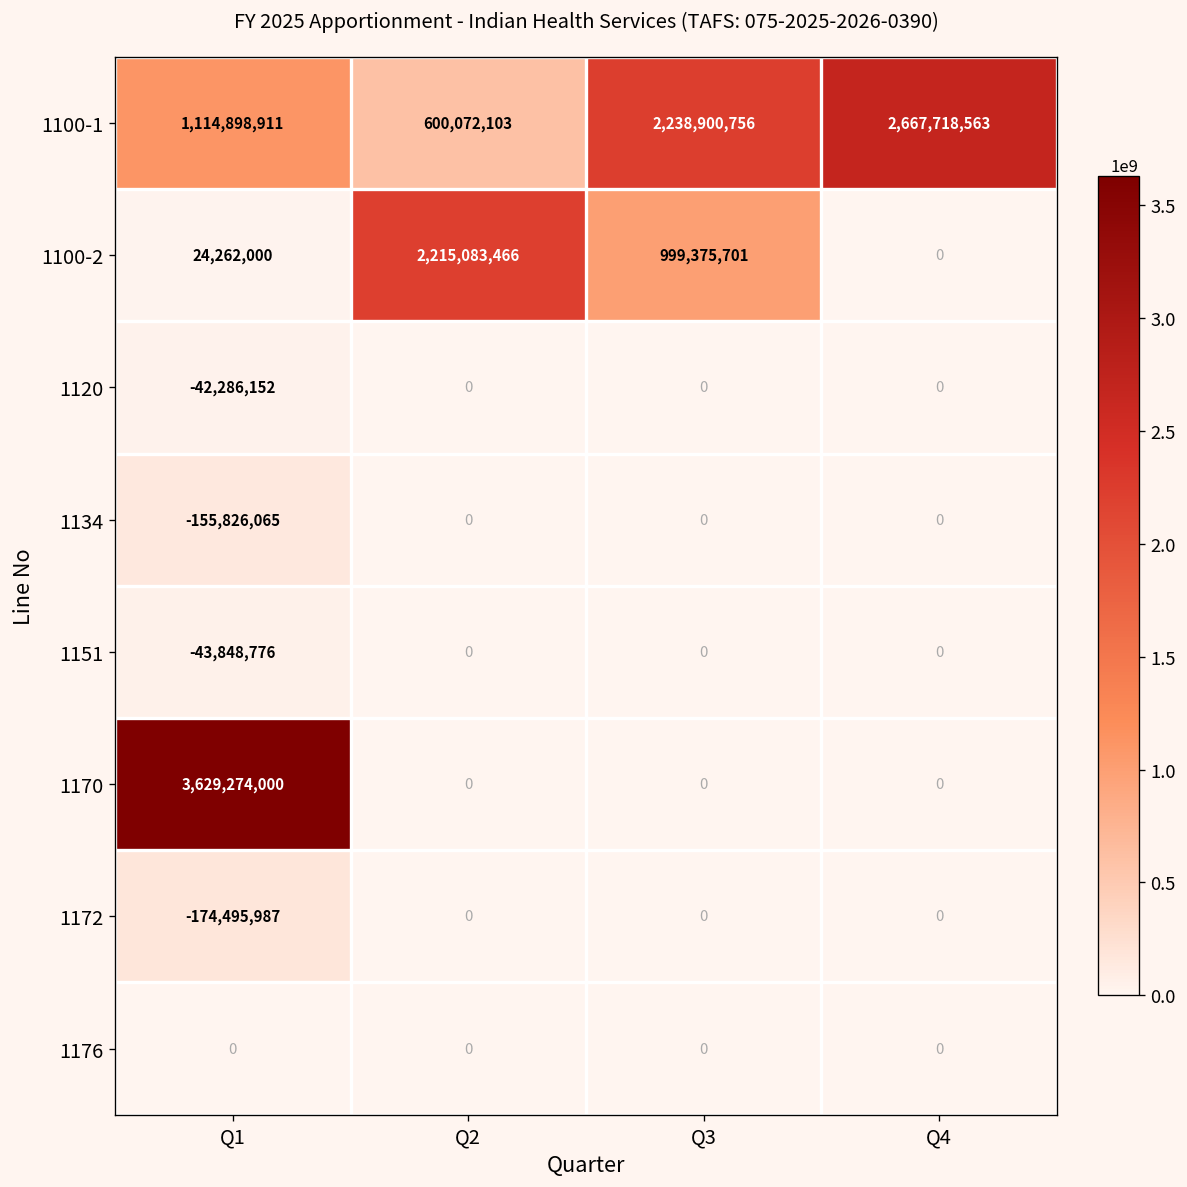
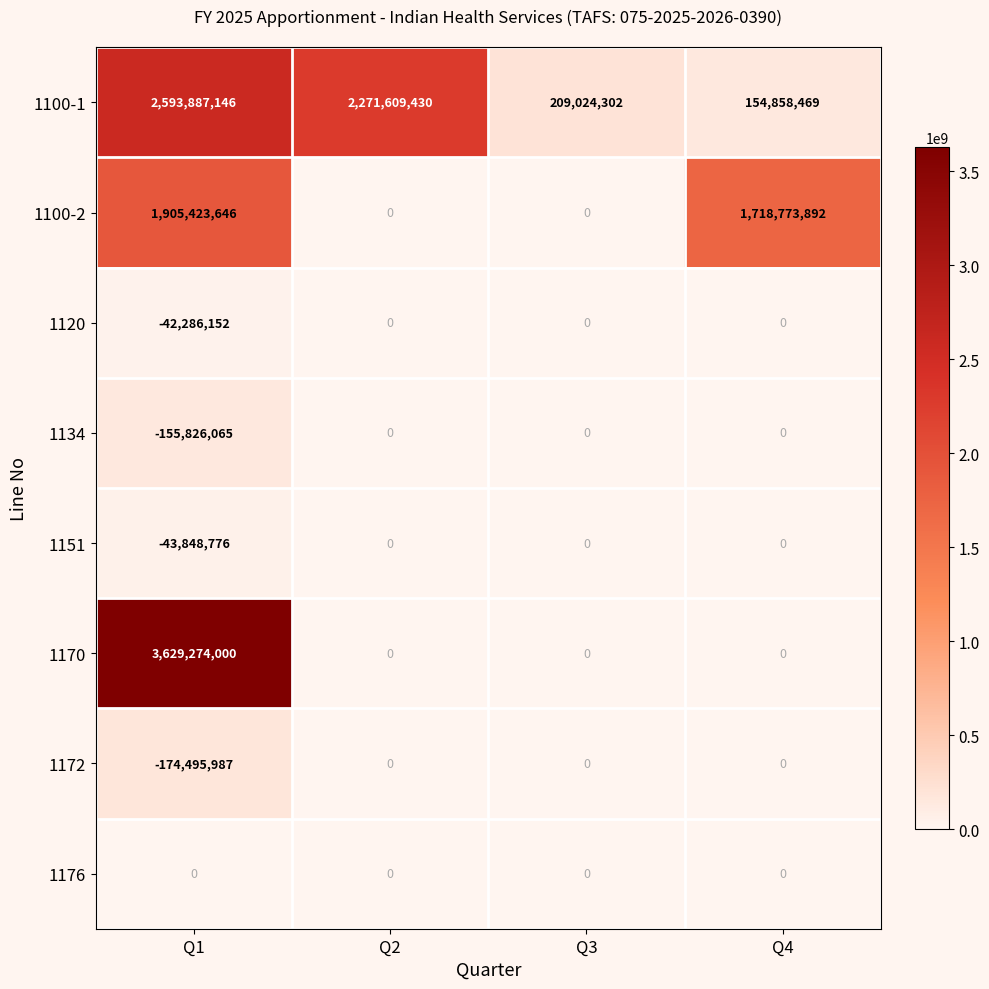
1100-1, Q1: 1,114,898,911 -> 2,593,887,146
1100-1, Q2: 600,072,103 -> 2,271,609,430
1100-1, Q3: 2,238,900,756 -> 209,024,302
1100-1, Q4: 2,667,718,563 -> 154,858,469
1100-2, Q1: 24,262,000 -> 1,905,423,646
1100-2, Q2: 2,215,083,466 -> 0
1100-2, Q3: 999,375,701 -> 0
1100-2, Q4: 0 -> 1,718,773,892
